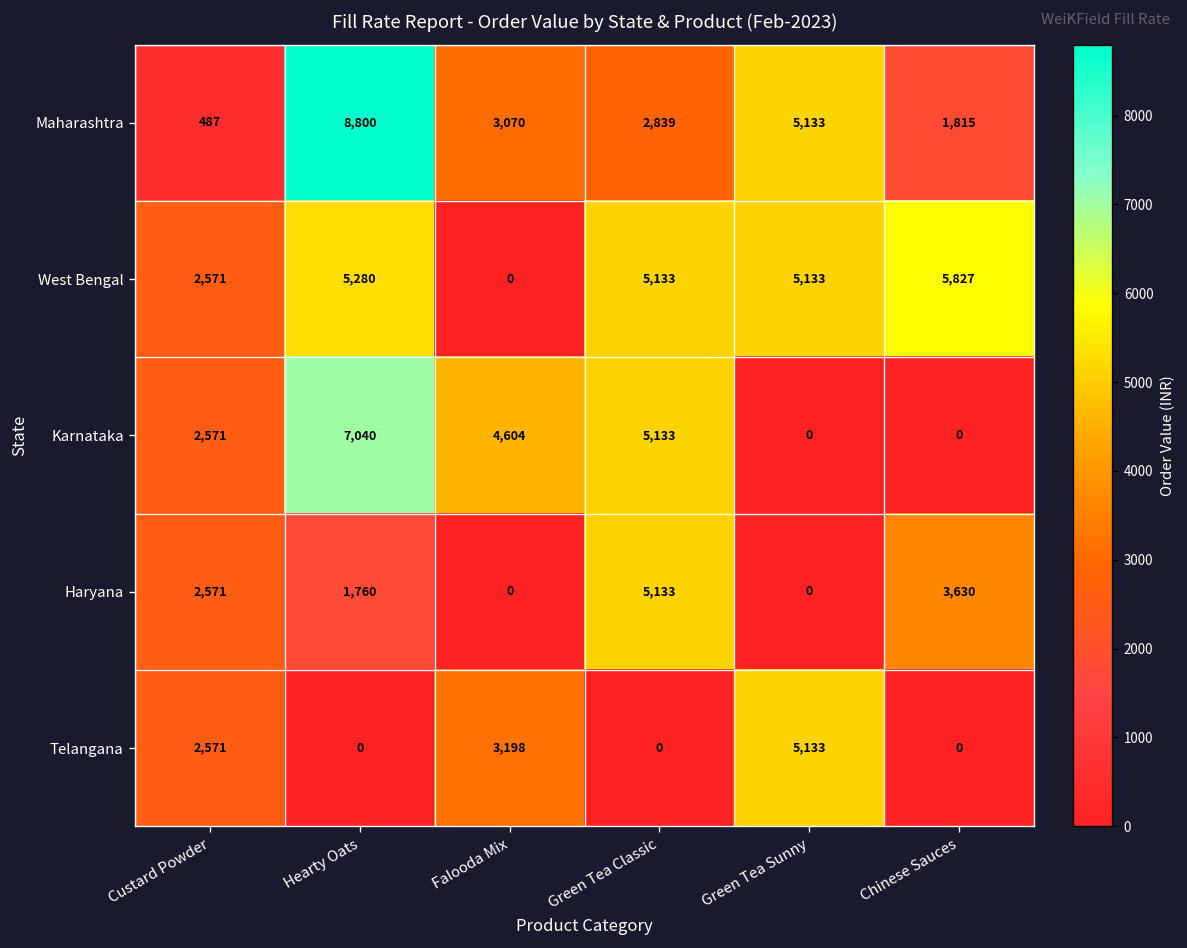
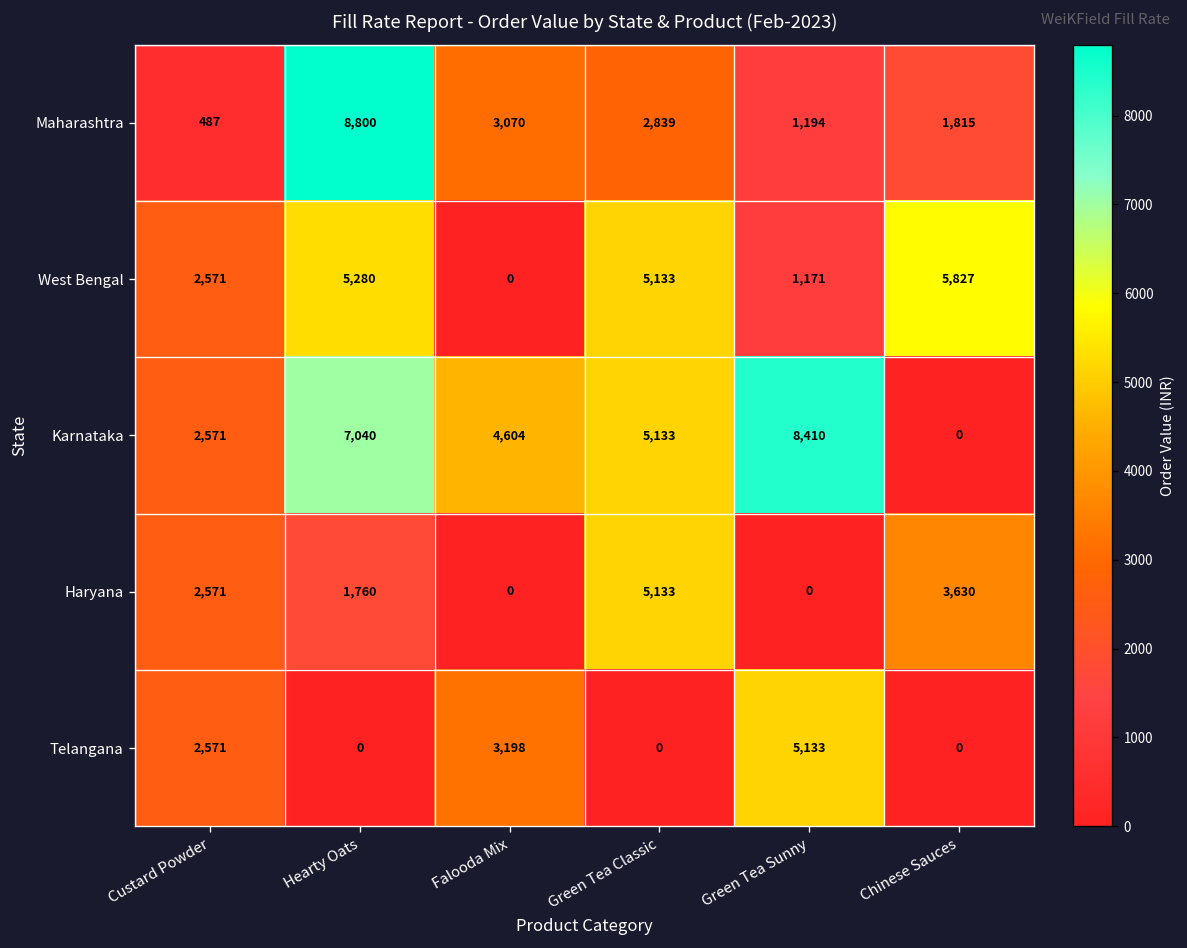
Maharashtra, Green Tea Sunny: 5,133 -> 1,194
West Bengal, Green Tea Sunny: 5,133 -> 1,171
Karnataka, Green Tea Sunny: 0 -> 8,410
